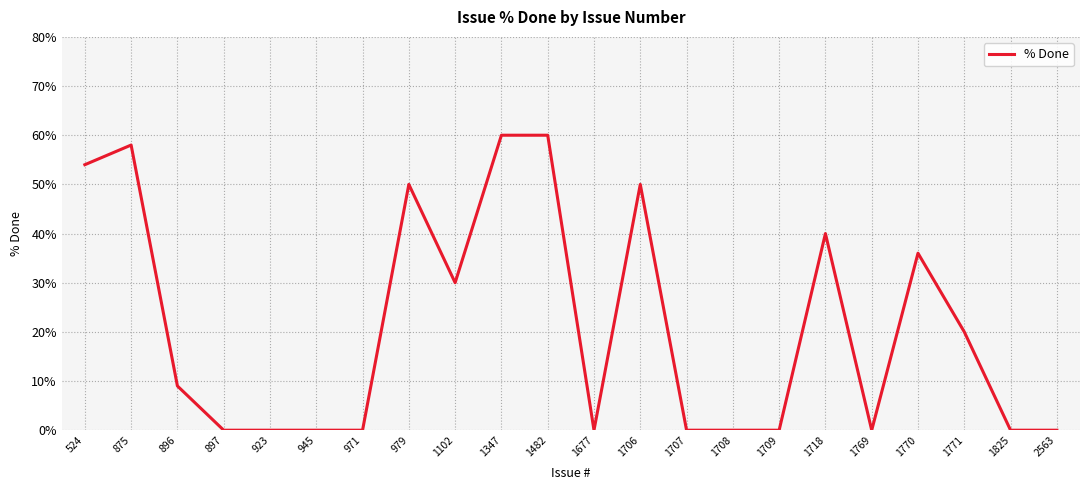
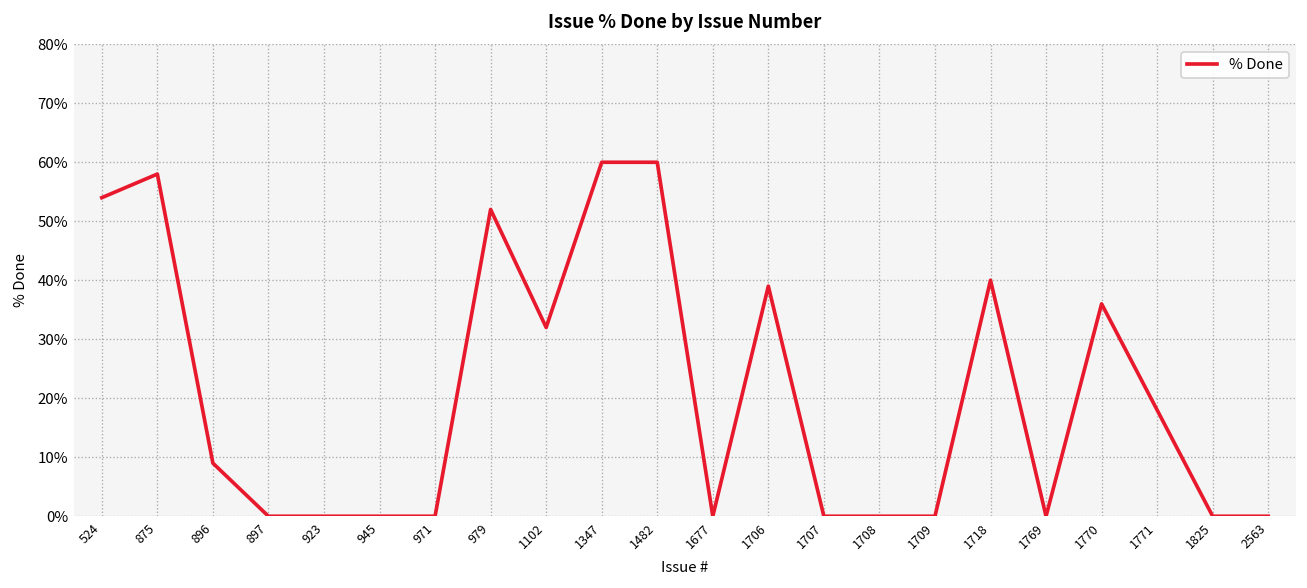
979: 50% -> 52%
1102: 30% -> 32%
1706: 50% -> 39%
1771: 20% -> 18%
